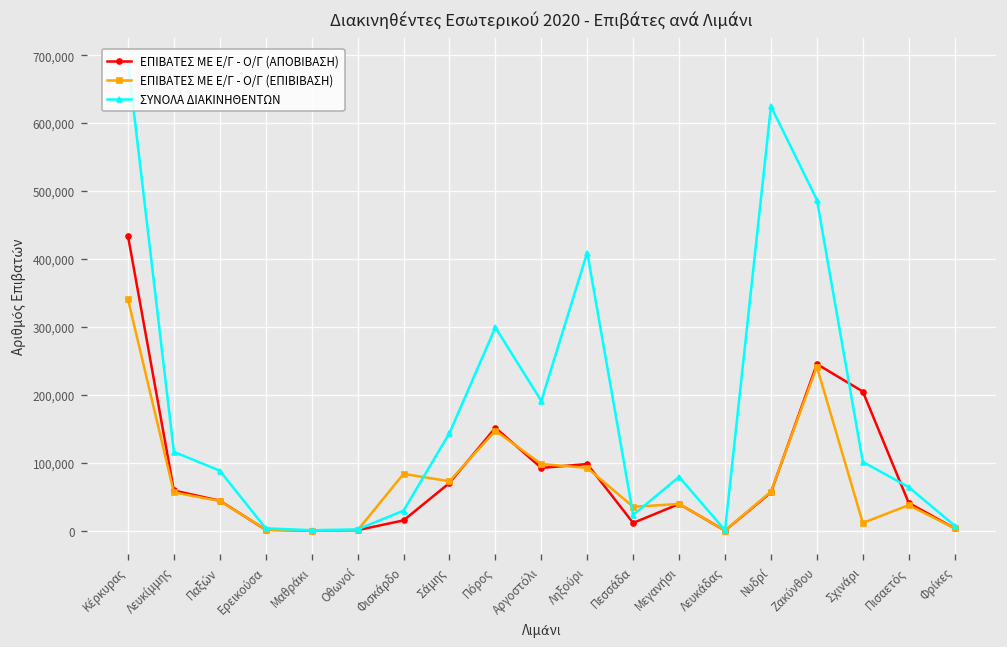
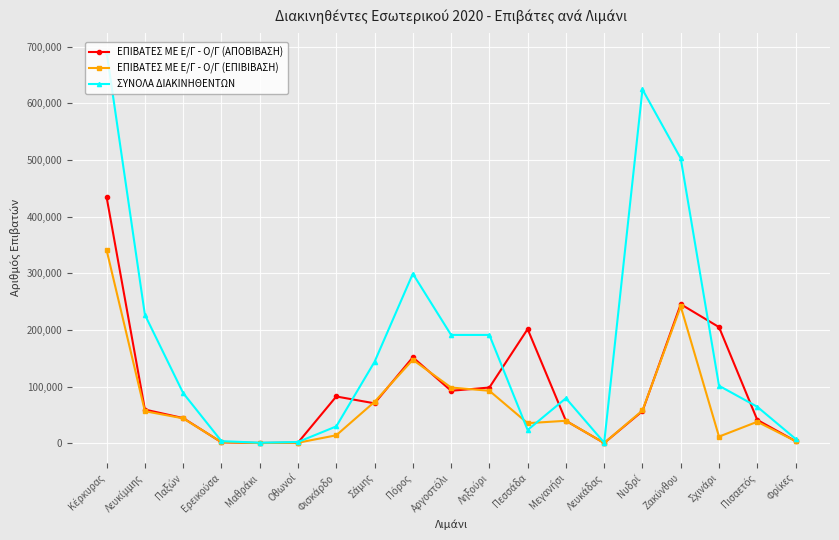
ΣΥΝΟΛΑ ΔΙΑΚΙΝΗΘΕΝΤΩΝ, Λευκίμμης: 120,000 -> 230,000
ΕΠΙΒΑΤΕΣ ΜΕ Ε/Γ - Ο/Γ (ΑΠΟΒΙΒΑΣΗ), Φισκάρδο: 20,000 -> 80,000
ΕΠΙΒΑΤΕΣ ΜΕ Ε/Γ - Ο/Γ (ΕΠΙΒΙΒΑΣΗ), Φισκάρδο: 80,000 -> 10,000
ΣΥΝΟΛΑ ΔΙΑΚΙΝΗΘΕΝΤΩΝ, Ληξούρι: 410,000 -> 190,000
ΕΠΙΒΑΤΕΣ ΜΕ Ε/Γ - Ο/Γ (ΑΠΟΒΙΒΑΣΗ), Πεσσάδα: 10,000 -> 200,000
ΣΥΝΟΛΑ ΔΙΑΚΙΝΗΘΕΝΤΩΝ, Ζακύνθου: 490,000 -> 500,000
